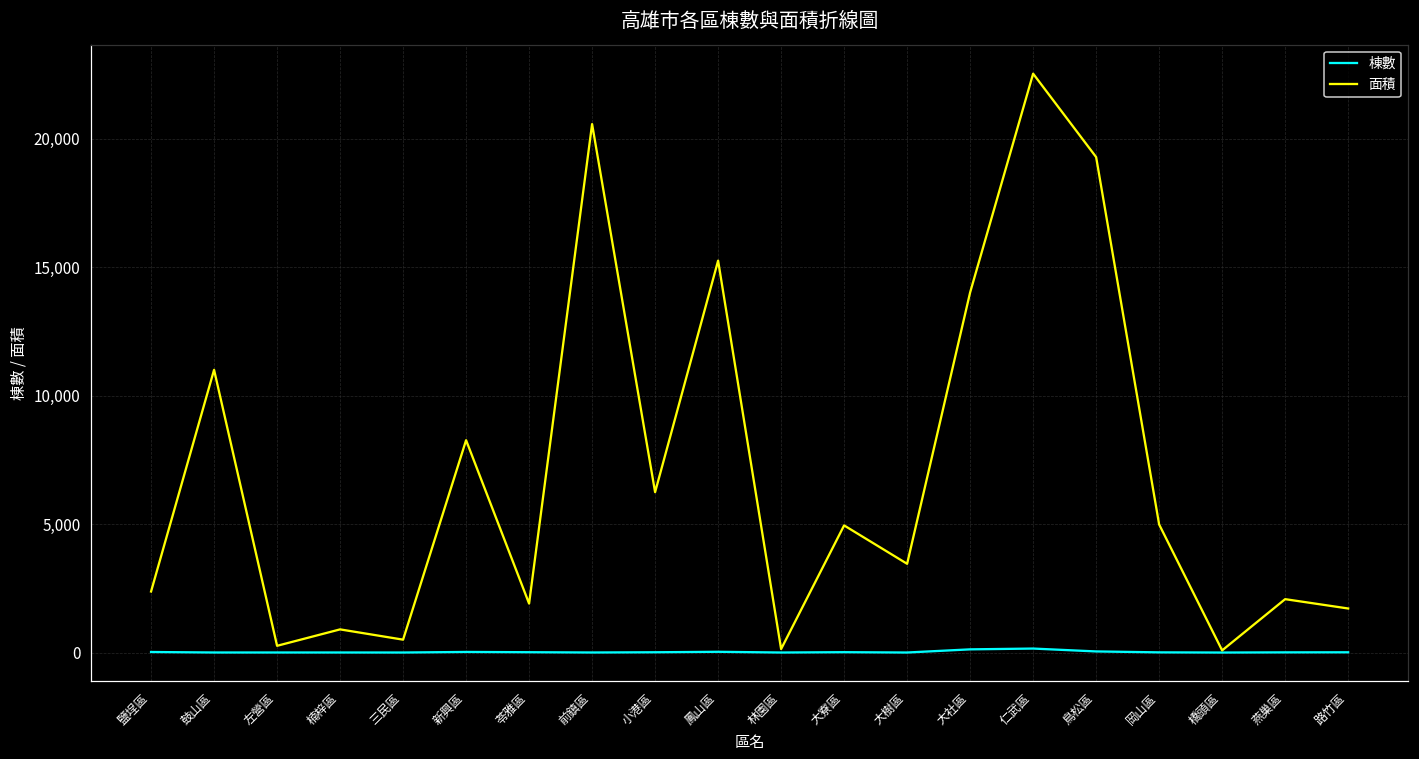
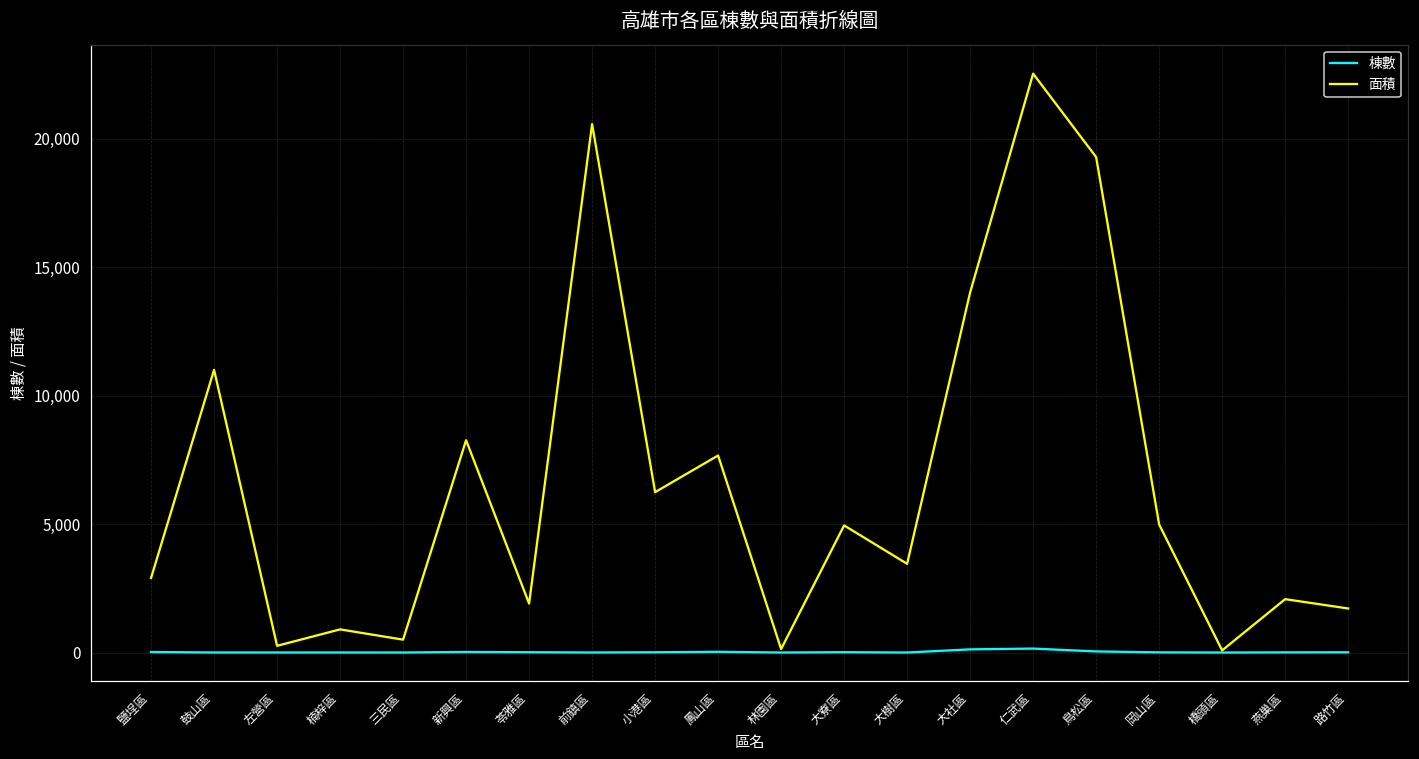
面積, 鹽埕區: 2,400 -> 2,900
面積, 鳳山區: 15,300 -> 7,700
